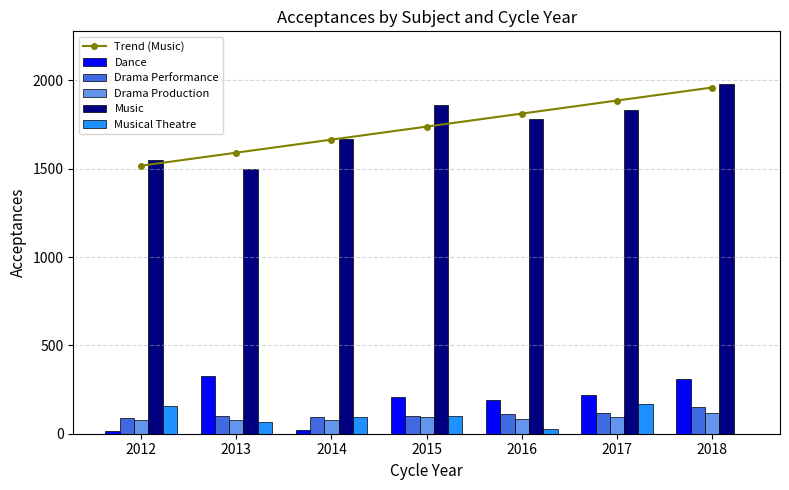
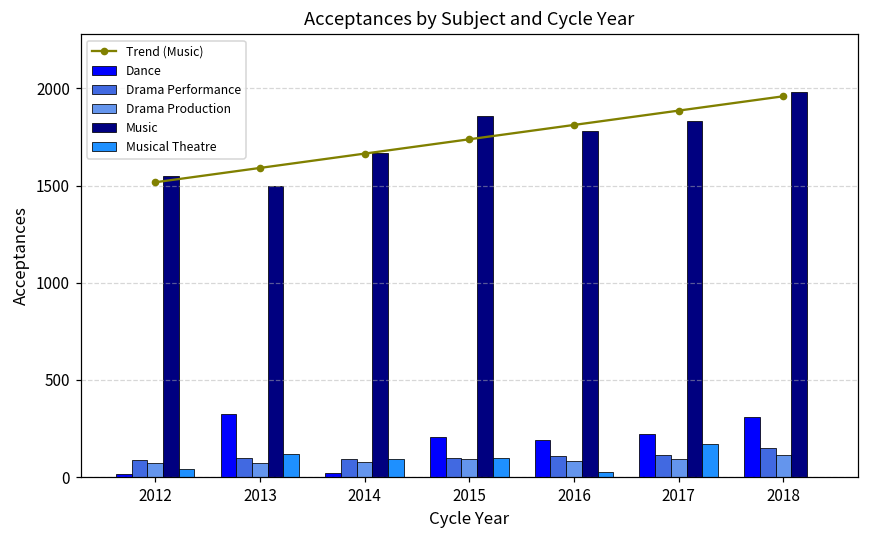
Musical Theatre, 2012: 160 -> 40
Musical Theatre, 2013: 70 -> 120
